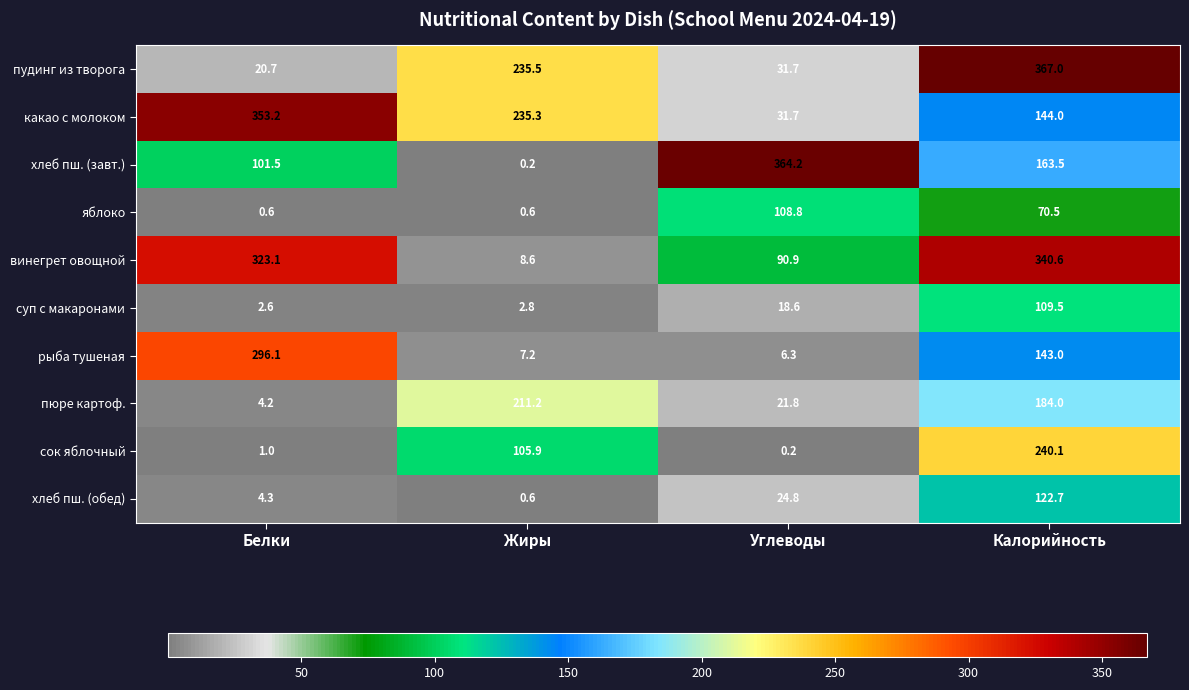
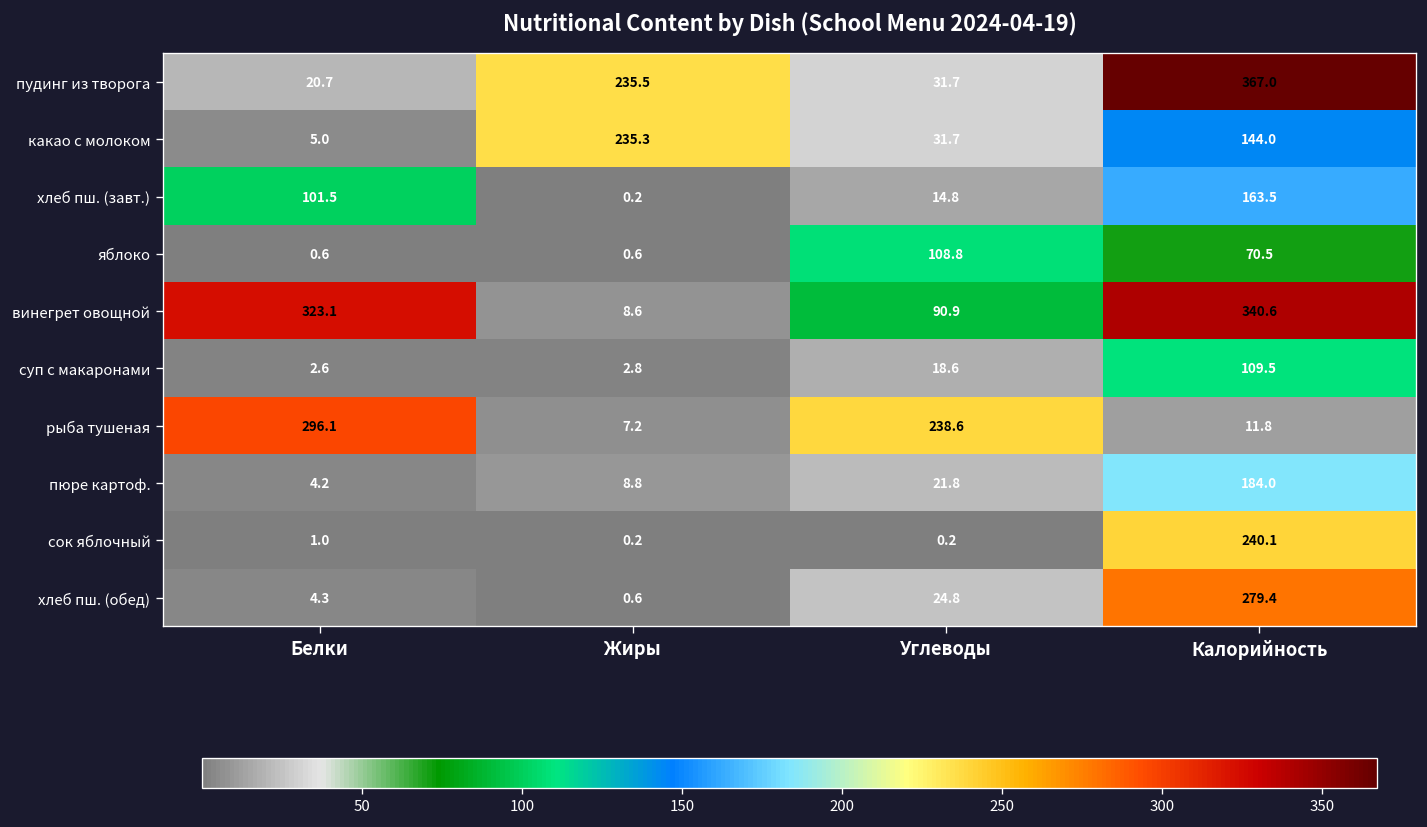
какао с молоком, Белки: 353.2 -> 5.0
хлеб пш. (завт.), Углеводы: 364.2 -> 14.8
рыба тушеная, Углеводы: 6.3 -> 238.6
рыба тушеная, Калорийность: 143.0 -> 11.8
пюре картоф., Жиры: 211.2 -> 8.8
сок яблочный, Жиры: 105.9 -> 0.2
хлеб пш. (обед), Калорийность: 122.7 -> 279.4
